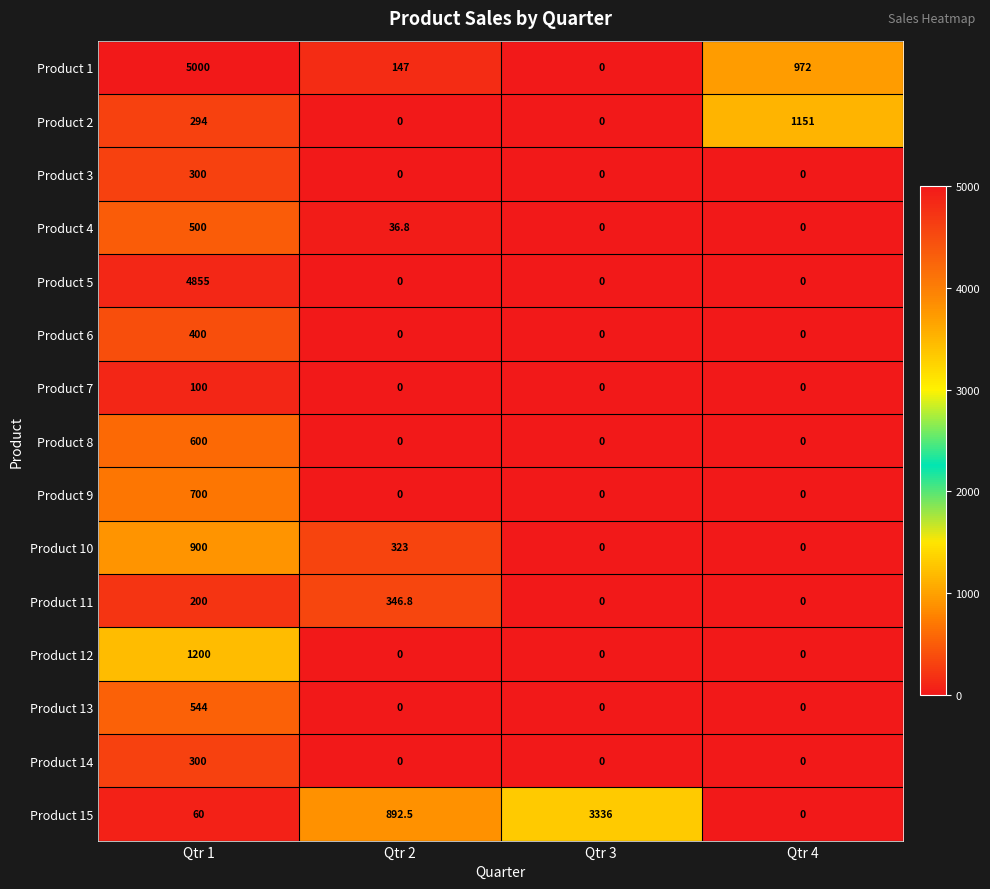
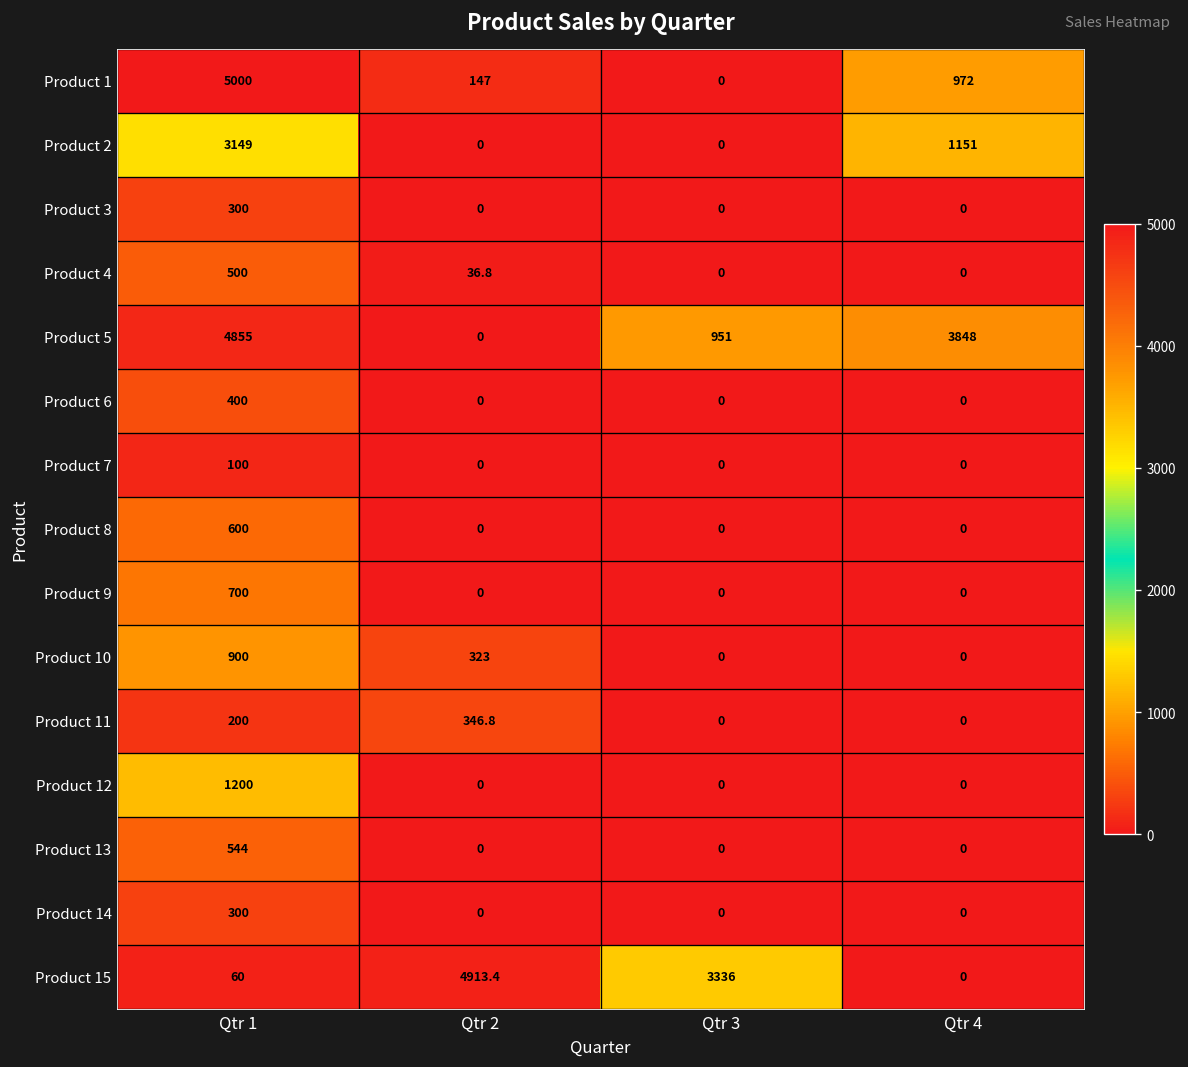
Product 2, Qtr 1: 294 -> 3149
Product 5, Qtr 3: 0 -> 951
Product 5, Qtr 4: 0 -> 3848
Product 15, Qtr 2: 892.5 -> 4913.4
